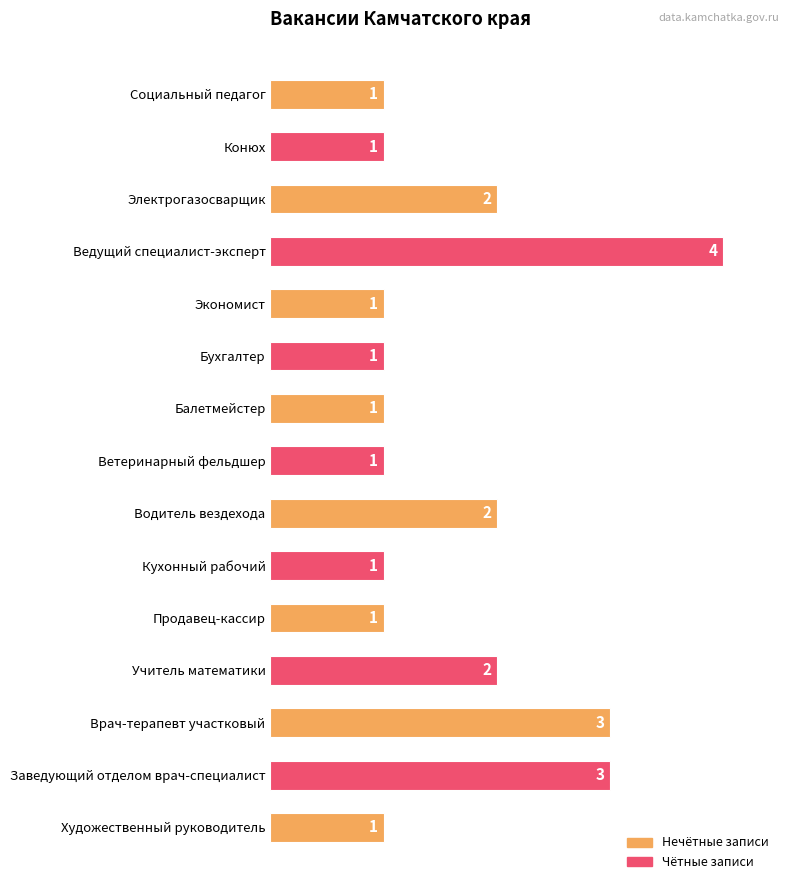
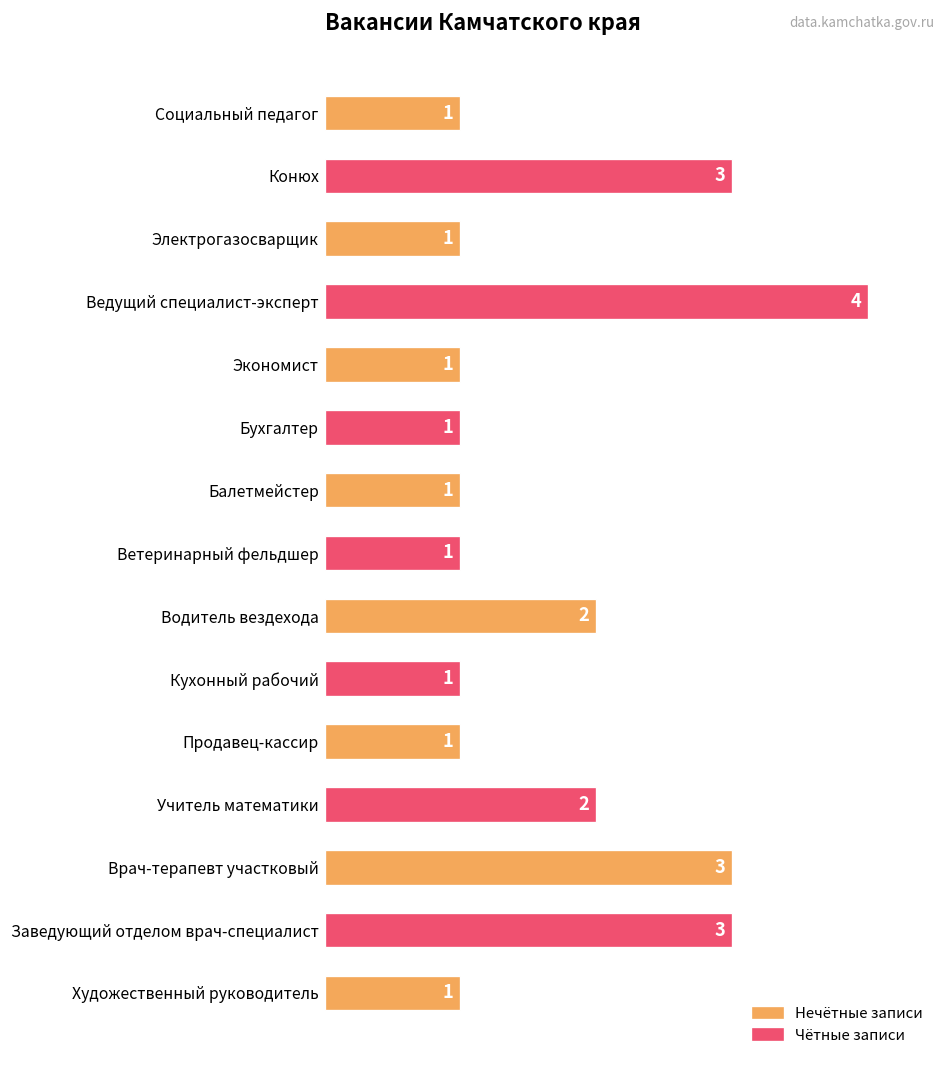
Конюх: 1 -> 3
Электрогазосварщик: 2 -> 1
